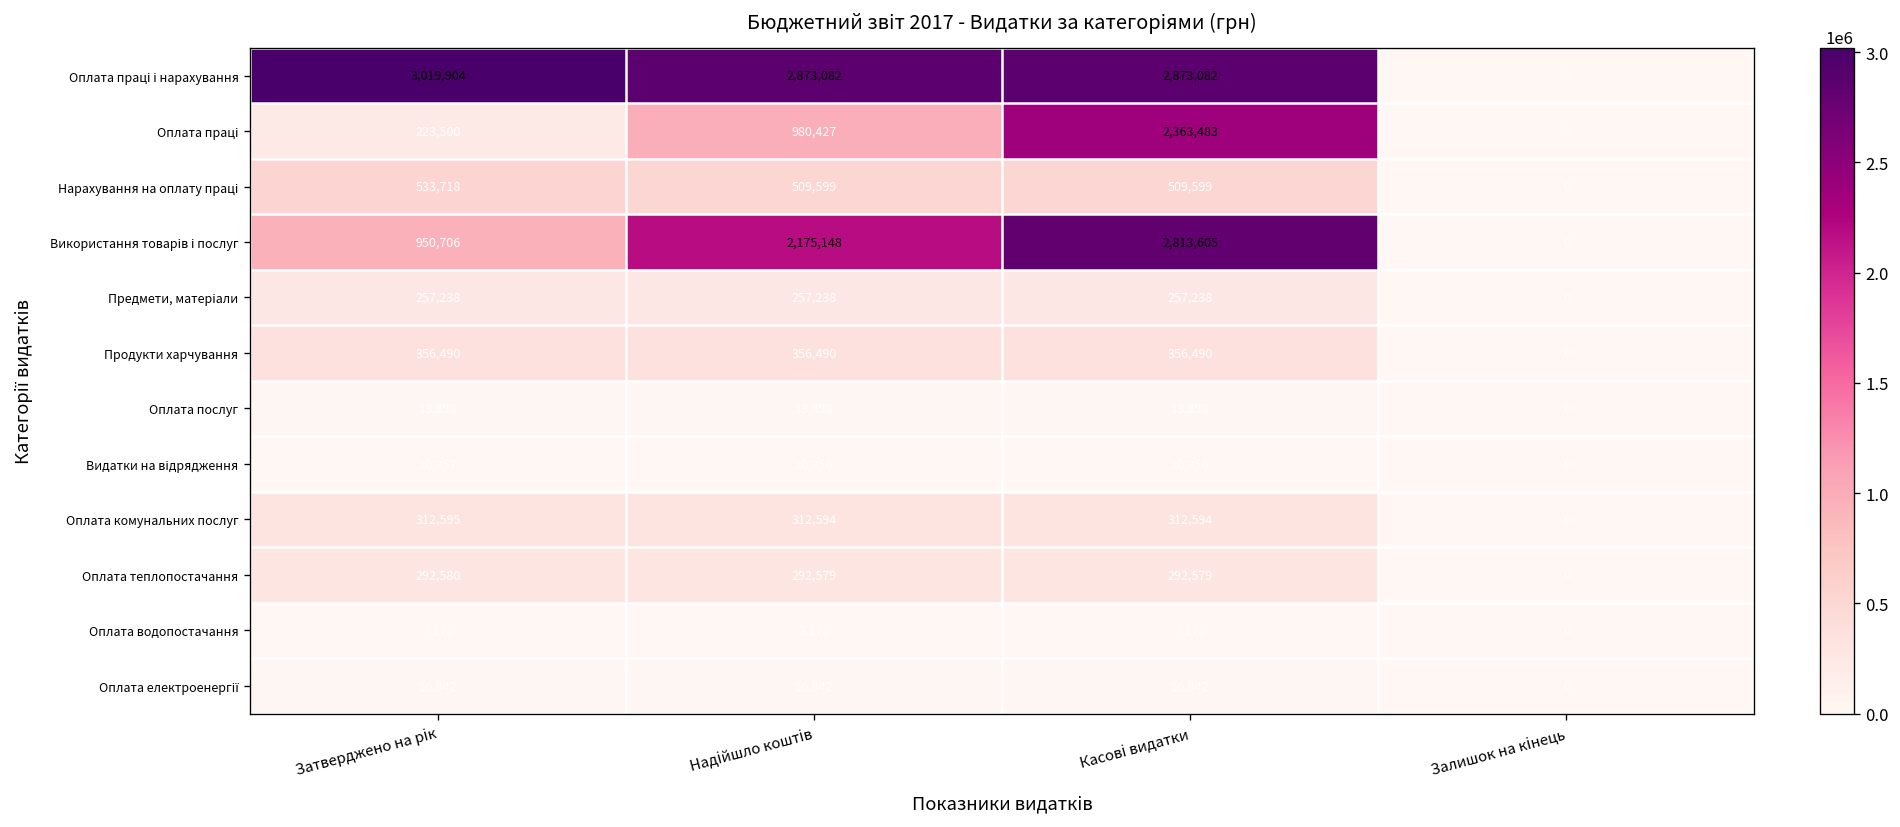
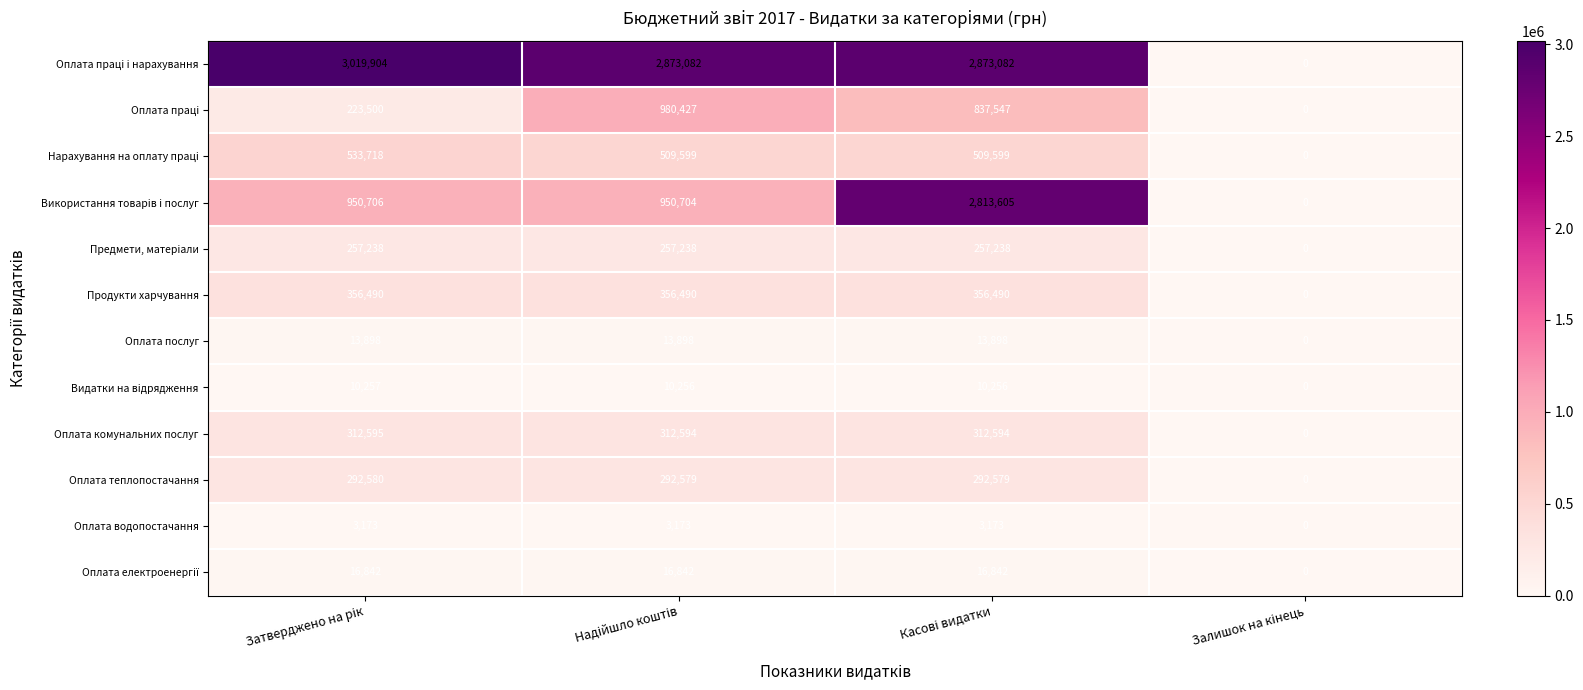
Оплата праці, Касові видатки: 2,363,483 -> 837,547
Використання товарів і послуг, Надійшло коштів: 2,175,148 -> 950,704
